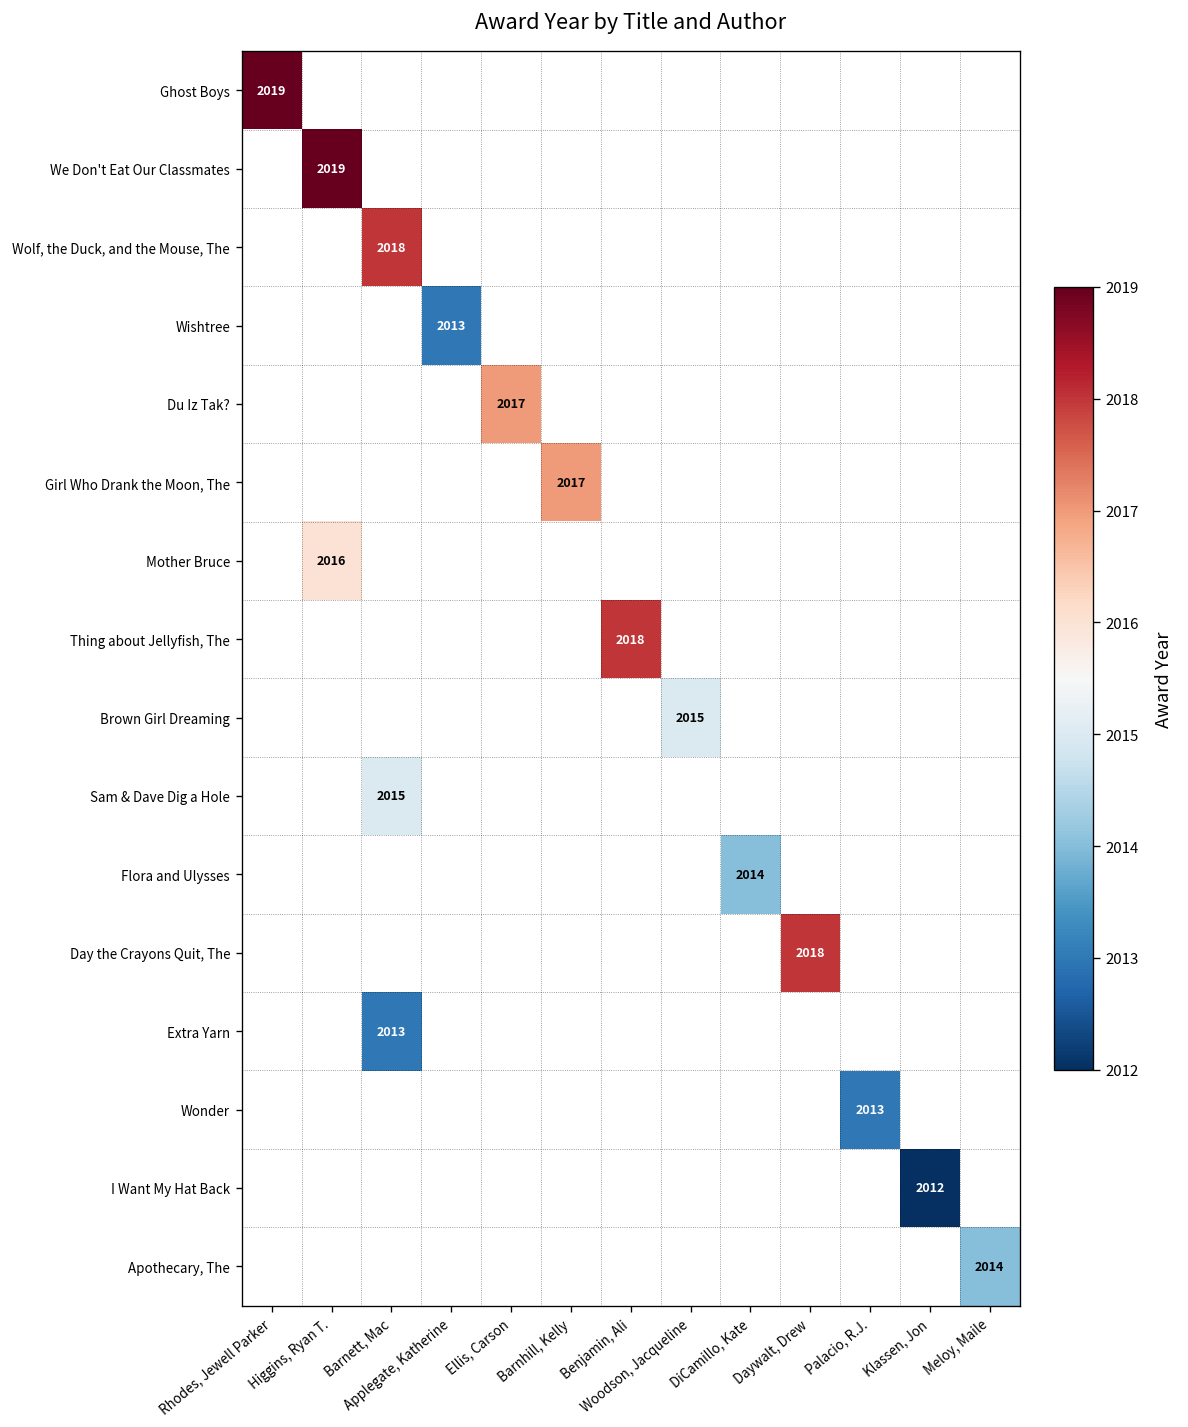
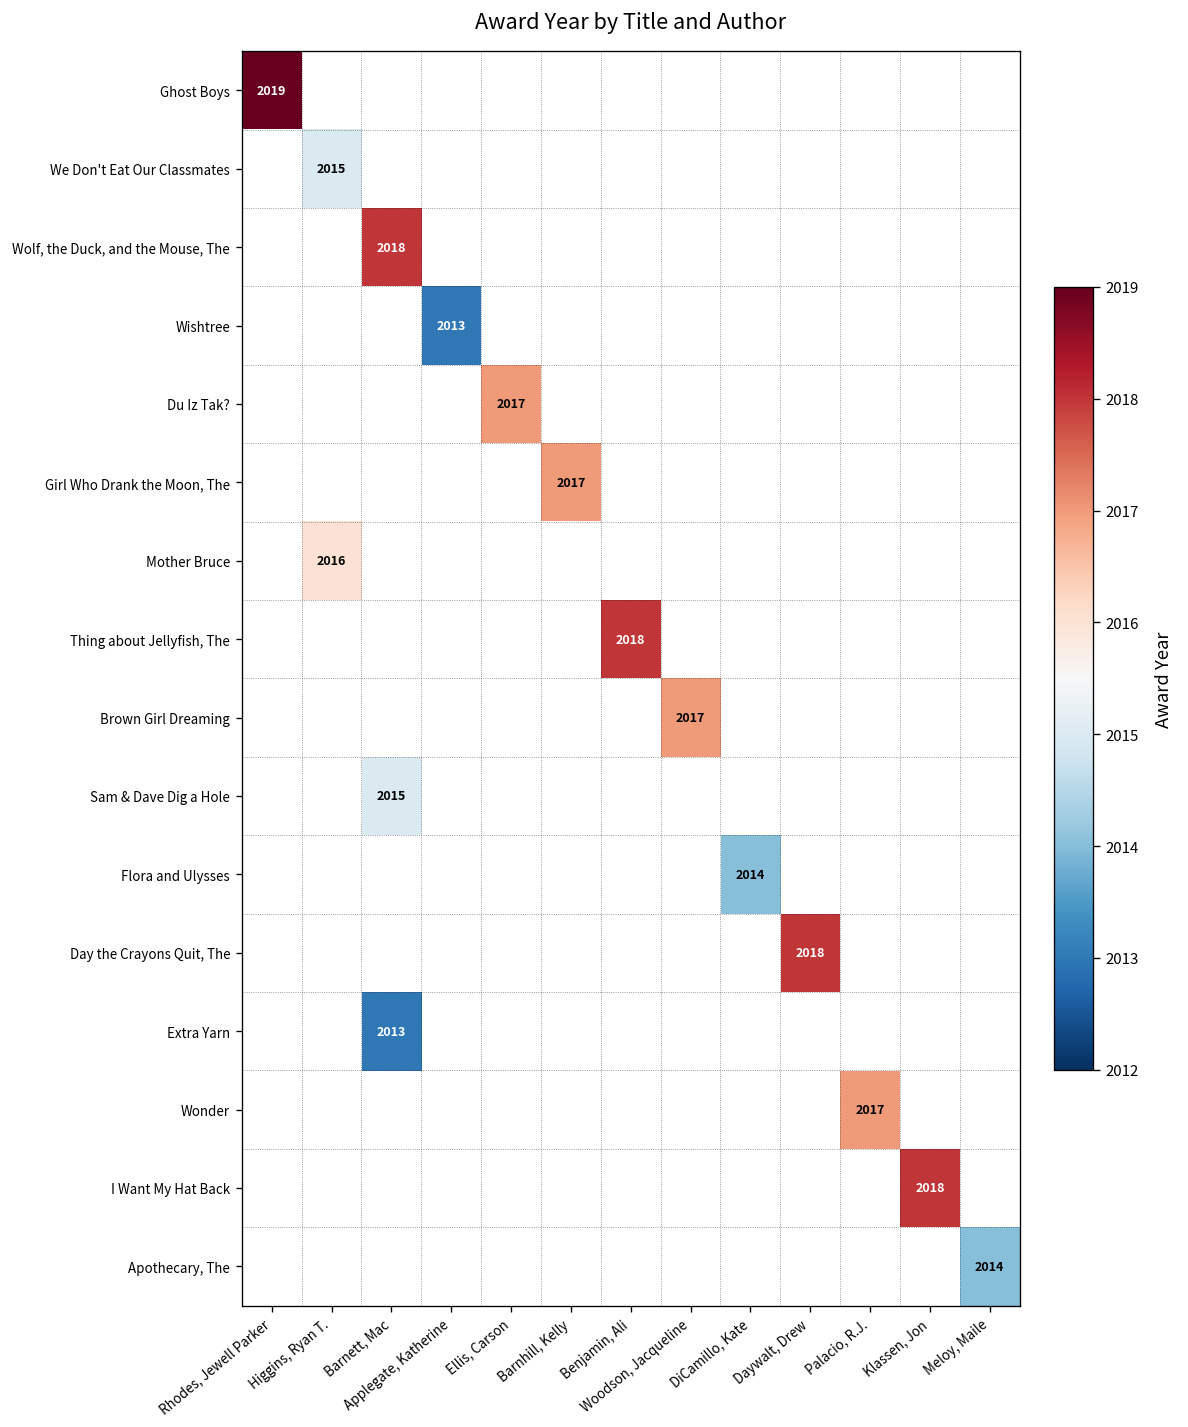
We Don't Eat Our Classmates, Higgins, Ryan T.: 2019 -> 2015
Brown Girl Dreaming, Woodson, Jacqueline: 2015 -> 2017
Wonder, Palacio, R.J.: 2013 -> 2017
I Want My Hat Back, Klassen, Jon: 2012 -> 2018
